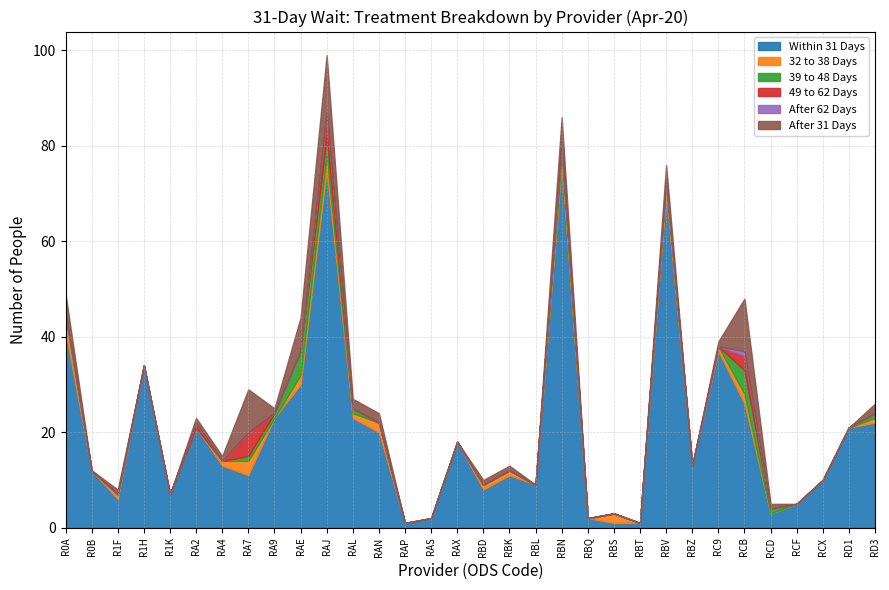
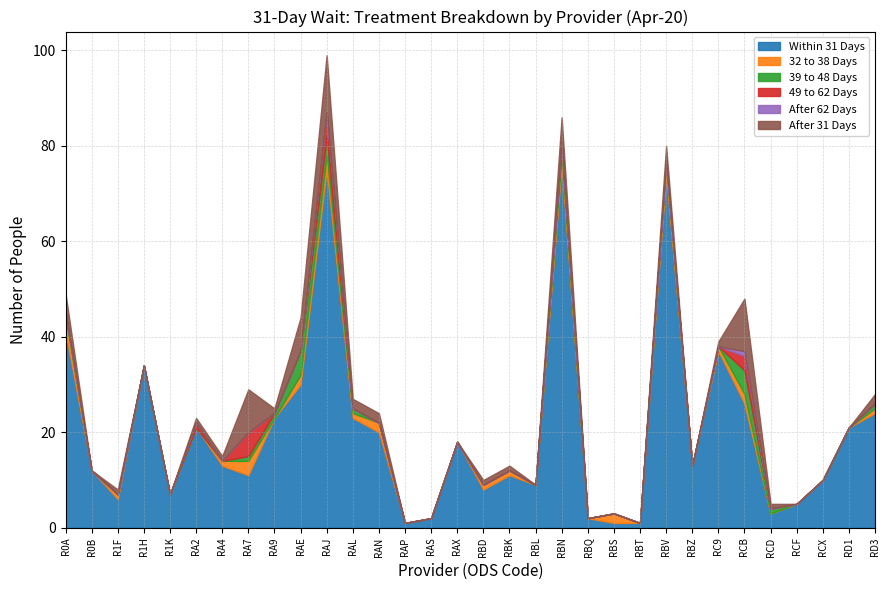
Within 31 Days, RBV: 70 -> 74
Within 31 Days, RD3: 22 -> 24
